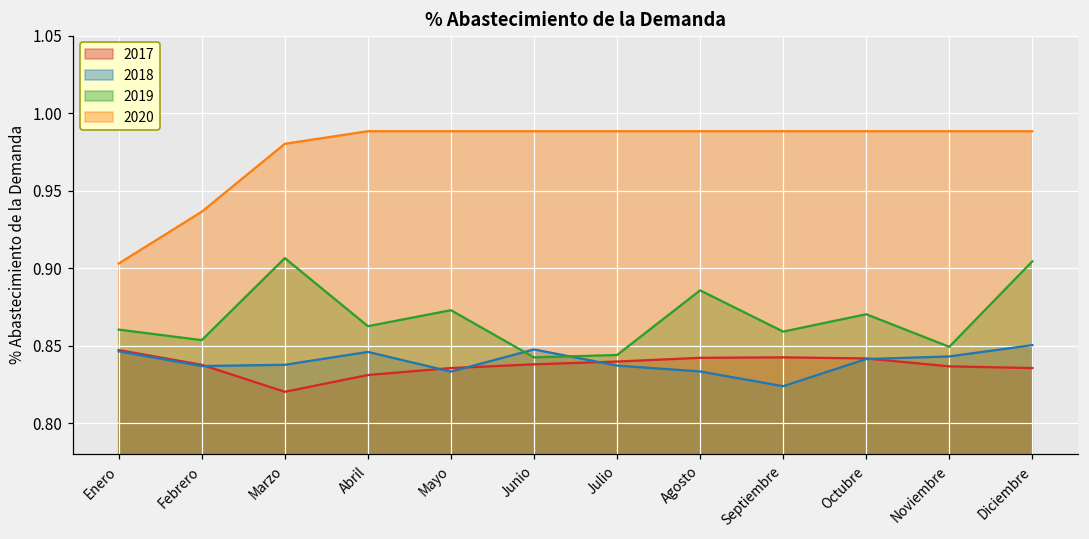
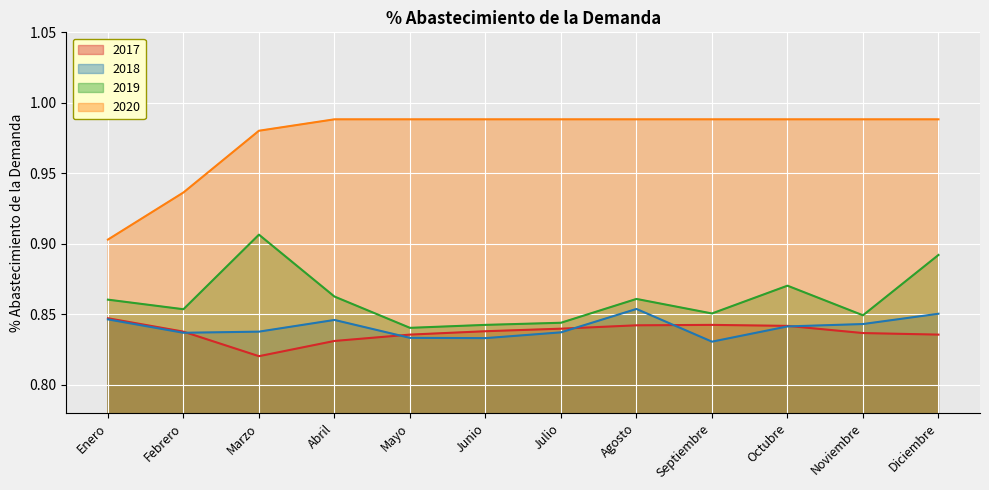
2019, Mayo: 0.873 -> 0.840
2018, Junio: 0.848 -> 0.833
2018, Agosto: 0.833 -> 0.854
2019, Agosto: 0.886 -> 0.861
2018, Septiembre: 0.824 -> 0.831
2019, Septiembre: 0.859 -> 0.851
2019, Diciembre: 0.904 -> 0.892
